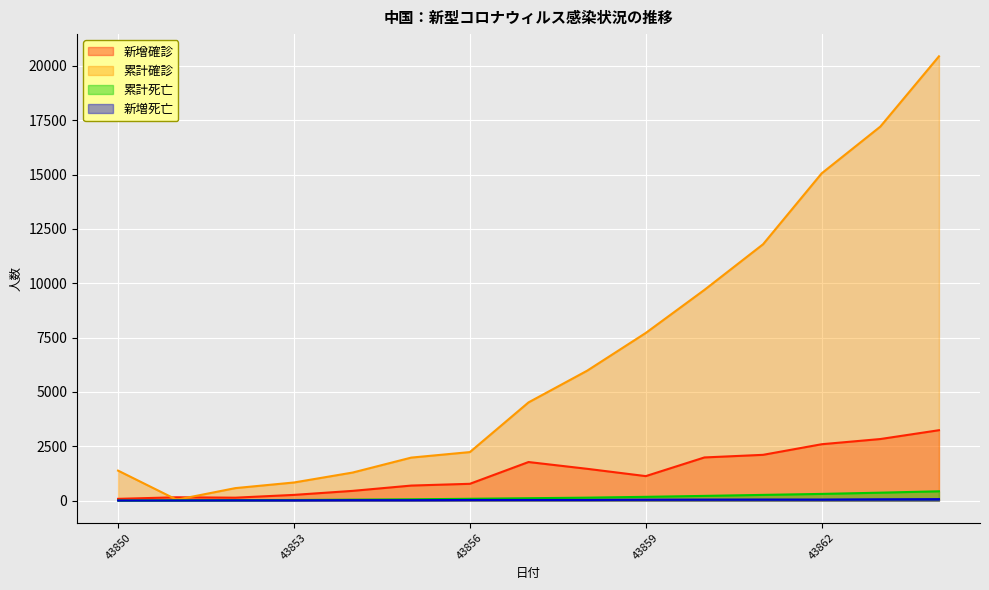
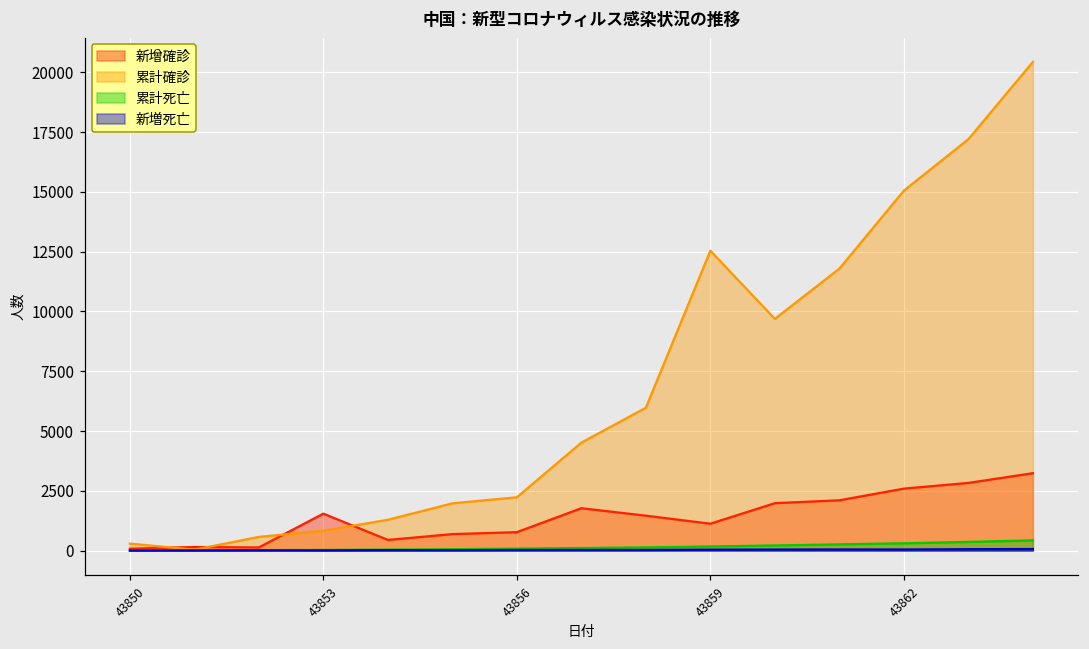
累計確診, 43850: 1400 -> 300
新增確診, 43853: 300 -> 1500
累計確診, 43859: 7700 -> 12500
